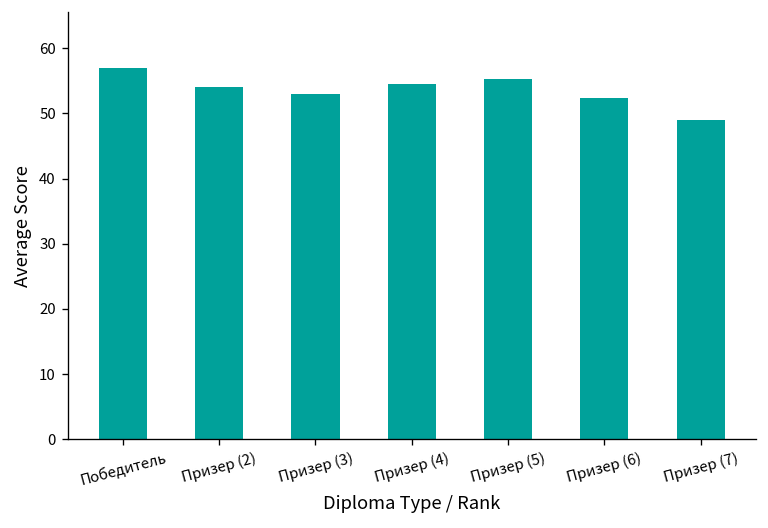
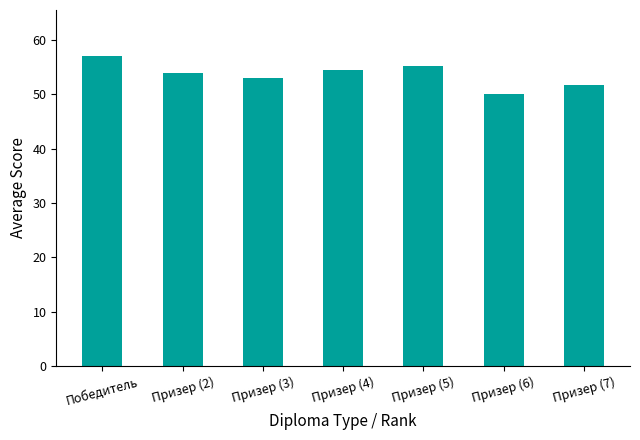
Призер (6): 52 -> 50
Призер (7): 49 -> 52
